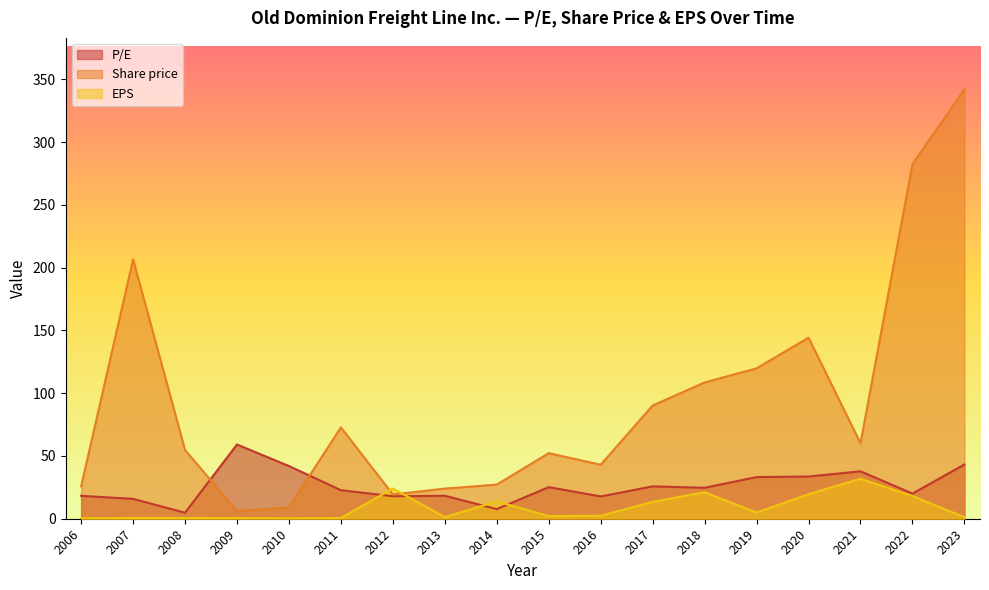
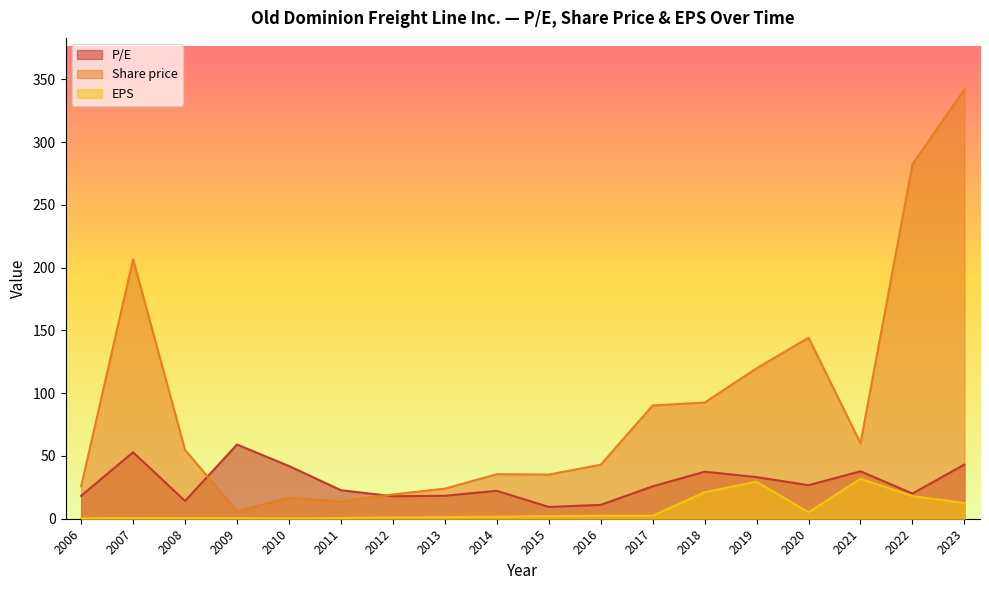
P/E, 2007: 16 -> 53
P/E, 2008: 5 -> 14
Share price, 2010: 9 -> 17
Share price, 2011: 73 -> 14
EPS, 2012: 24 -> 1
P/E, 2014: 8 -> 22
Share price, 2014: 27 -> 35
EPS, 2014: 14 -> 2
P/E, 2015: 25 -> 9
Share price, 2015: 52 -> 35
P/E, 2016: 18 -> 11
EPS, 2017: 13 -> 2
P/E, 2018: 25 -> 37
Share price, 2018: 109 -> 93
EPS, 2019: 5 -> 30
P/E, 2020: 34 -> 27
EPS, 2020: 20 -> 5
EPS, 2023: 1 -> 13
